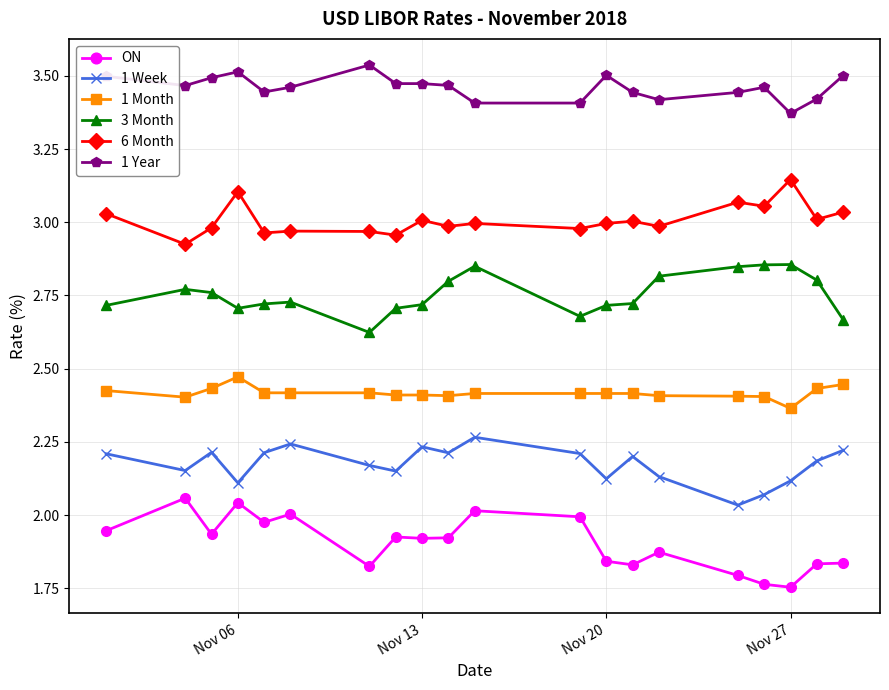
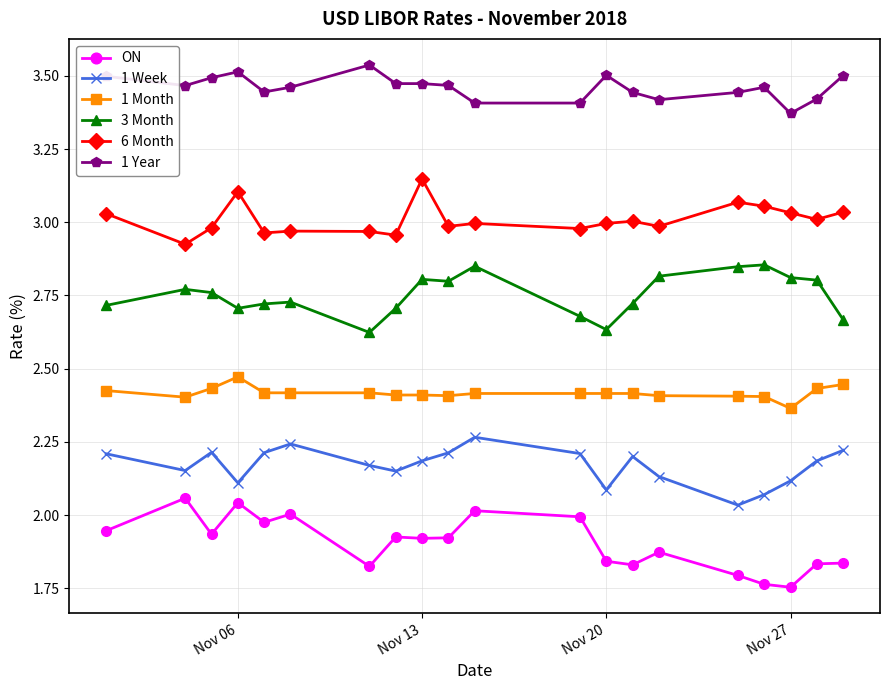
1 Week, Nov 13: 2.23 -> 2.19
3 Month, Nov 13: 2.72 -> 2.81
6 Month, Nov 13: 3.01 -> 3.15
1 Week, Nov 20: 2.12 -> 2.09
3 Month, Nov 20: 2.72 -> 2.63
3 Month, Nov 27: 2.86 -> 2.81
6 Month, Nov 27: 3.15 -> 3.03
